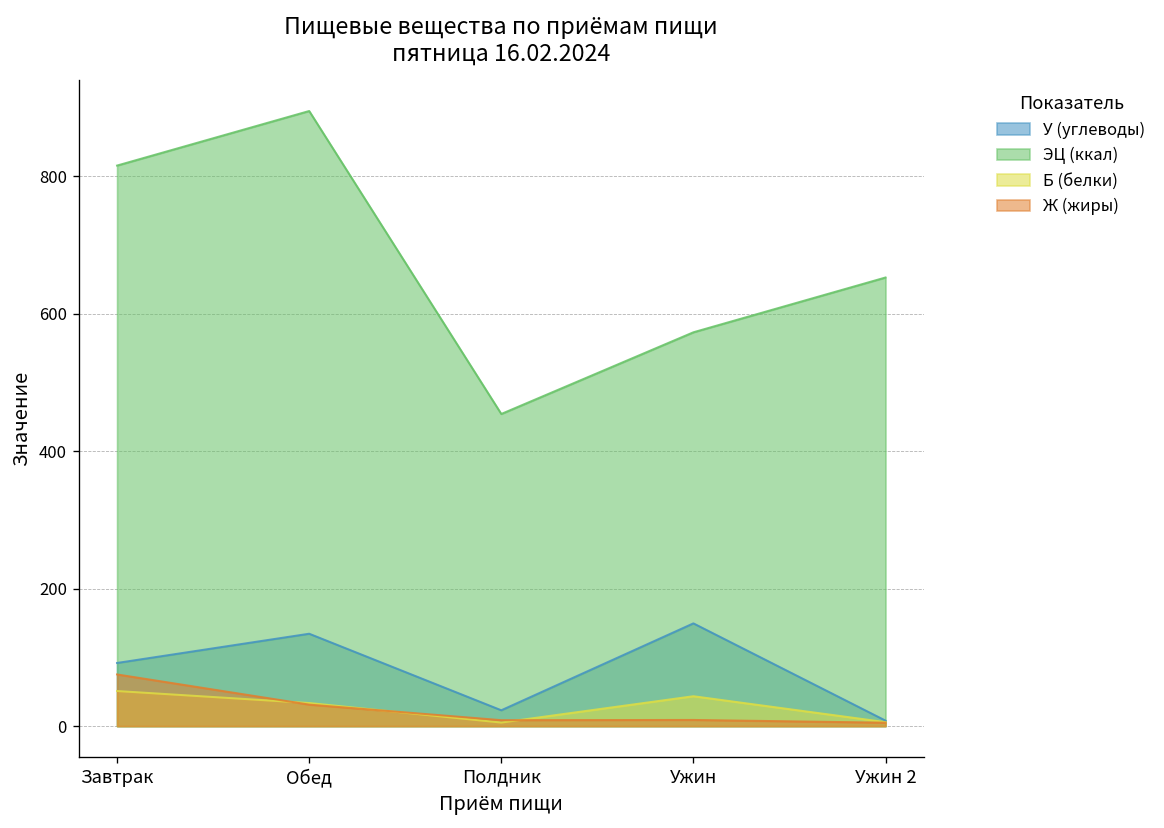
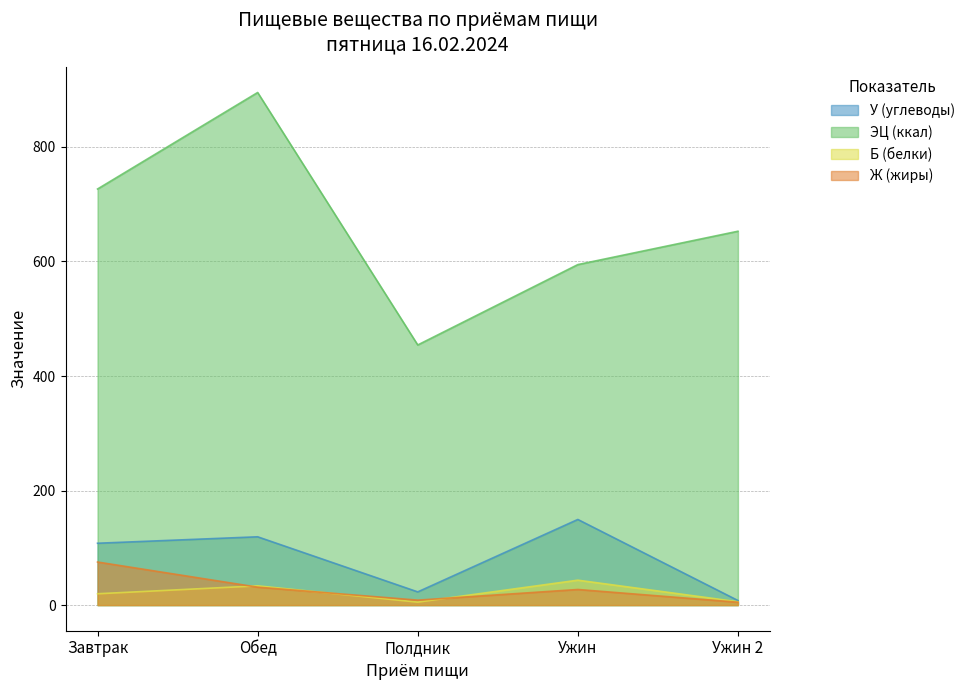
У (углеводы), Завтрак: 90 -> 110
ЭЦ (ккал), Завтрак: 820 -> 730
Б (белки), Завтрак: 50 -> 20
У (углеводы), Обед: 130 -> 120
ЭЦ (ккал), Ужин: 570 -> 590
Ж (жиры), Ужин: 10 -> 30
